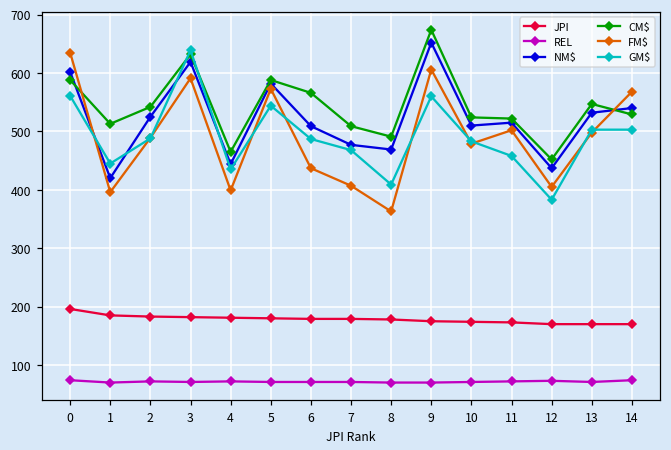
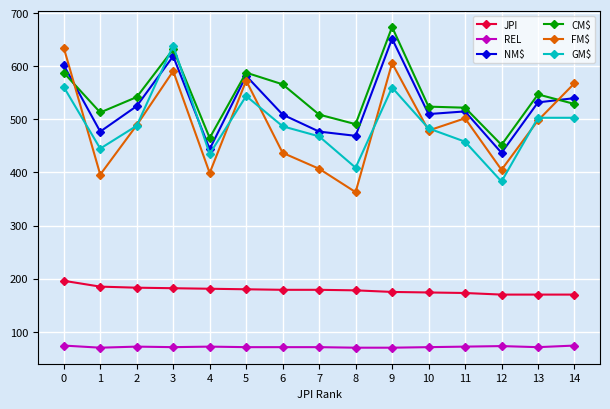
NM$, 1: 420 -> 480
